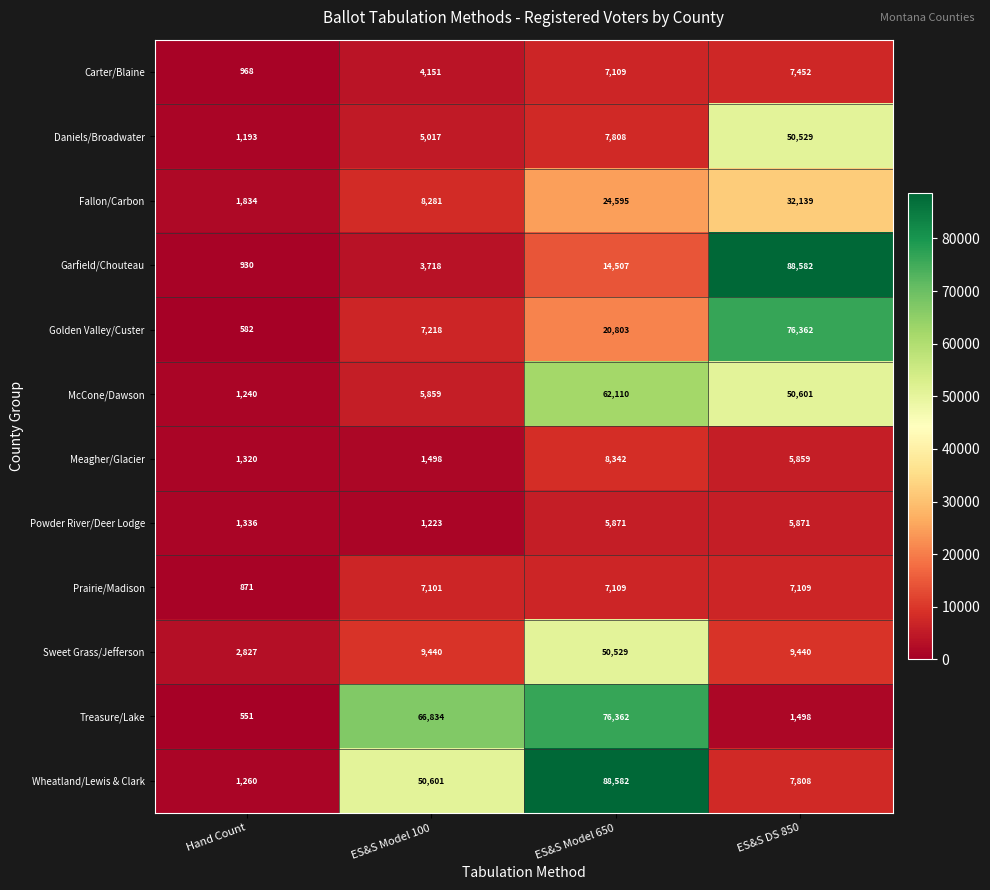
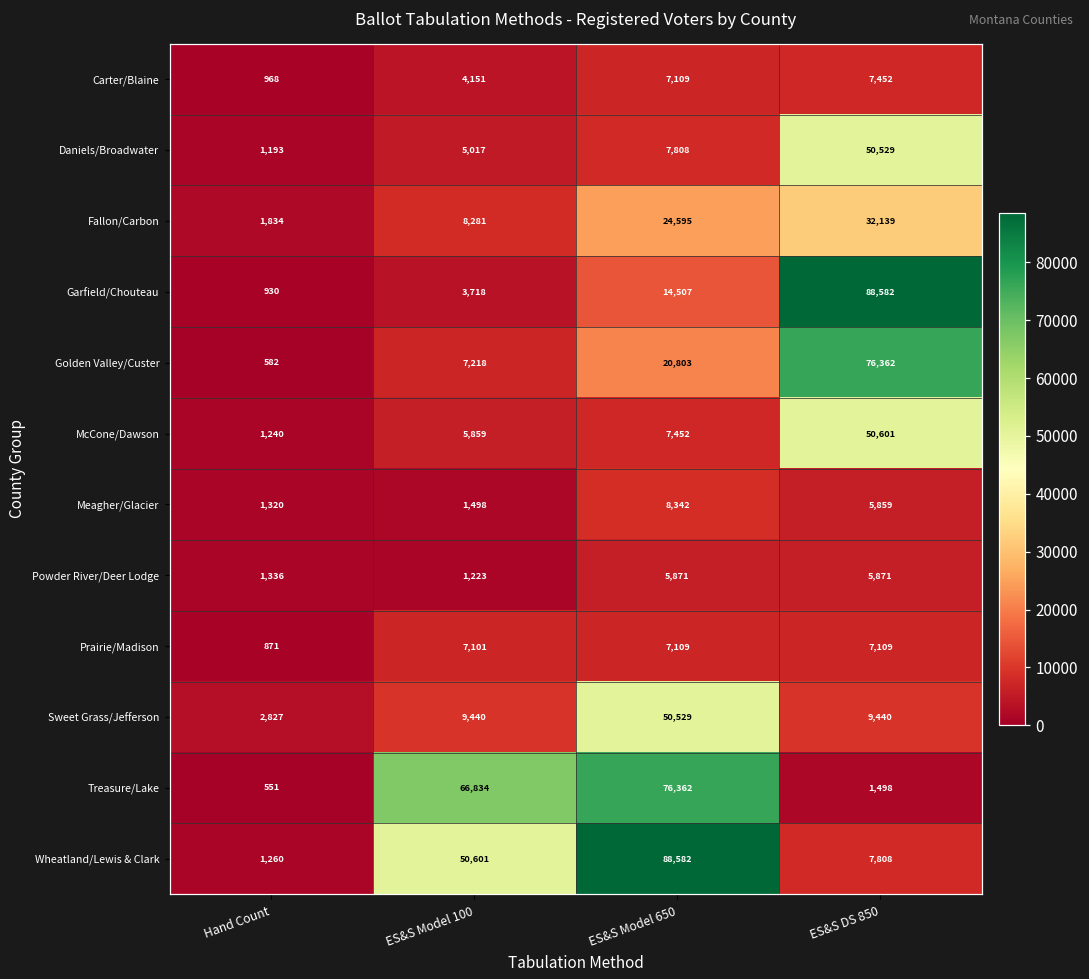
McCone/Dawson, ES&S Model 650: 62,110 -> 7,452
